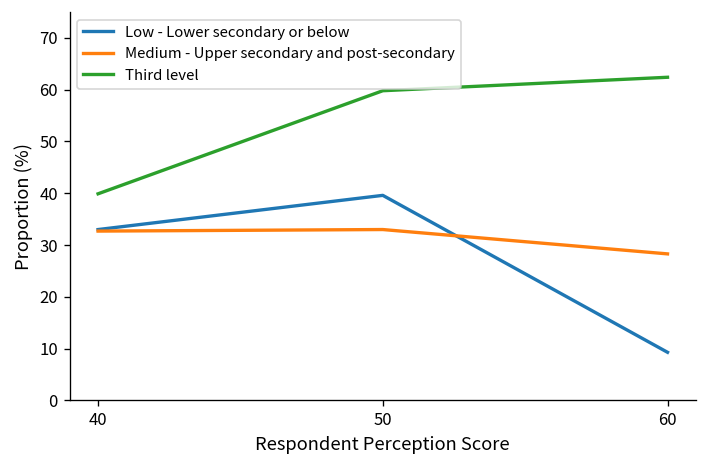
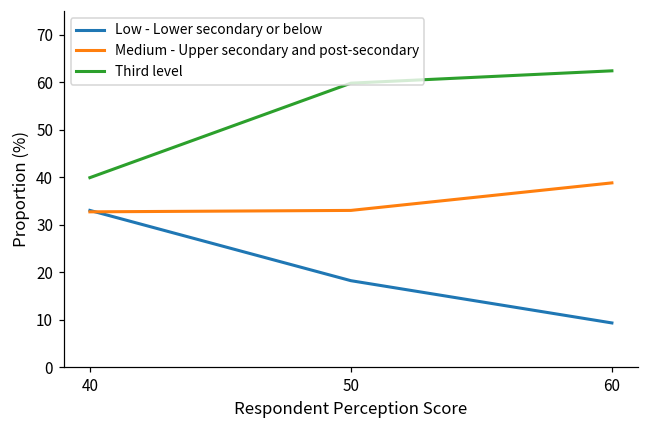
Low - Lower secondary or below, 50: 40 -> 18
Medium - Upper secondary and post-secondary, 60: 28 -> 39
